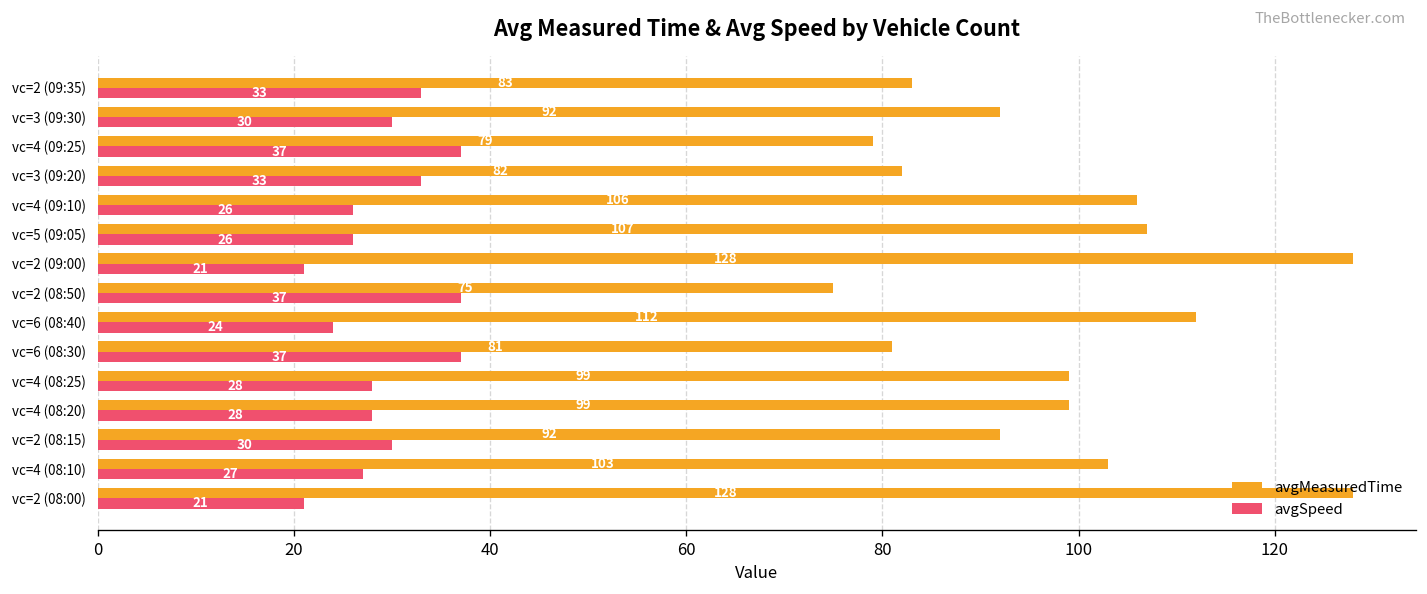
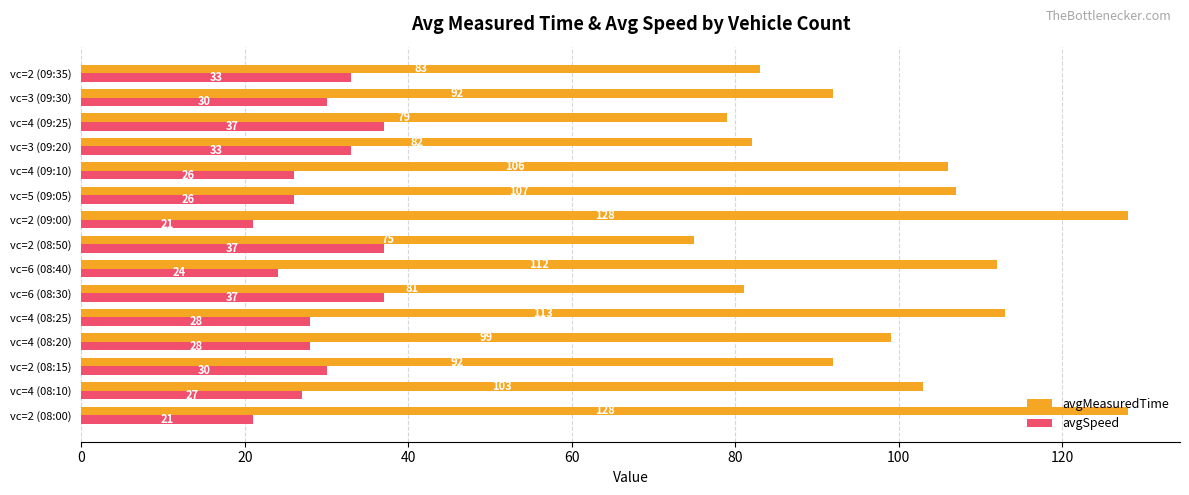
avgMeasuredTime, vc=4 (08:25): 99 -> 113
